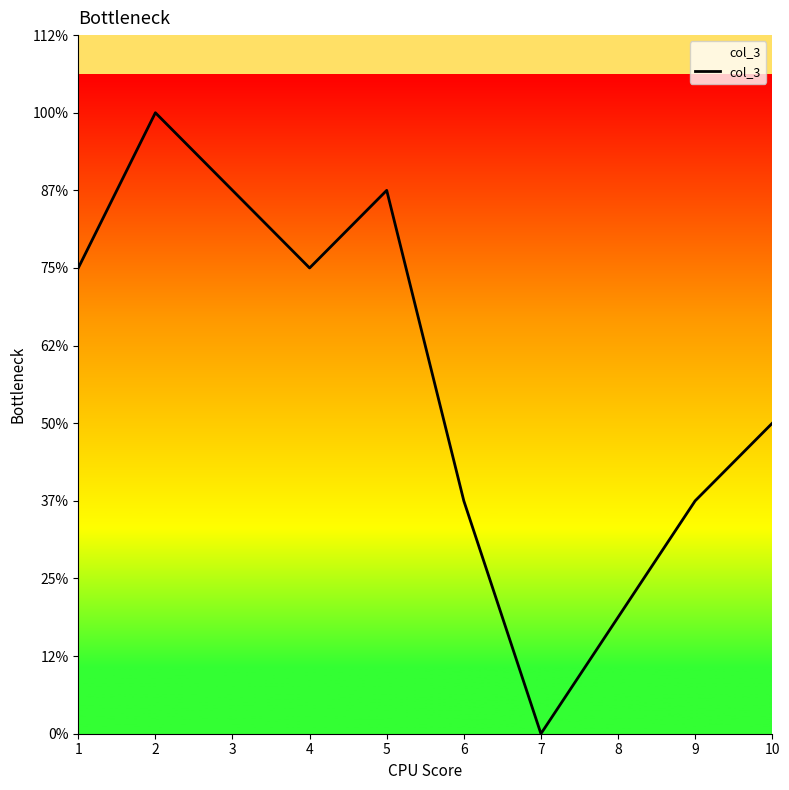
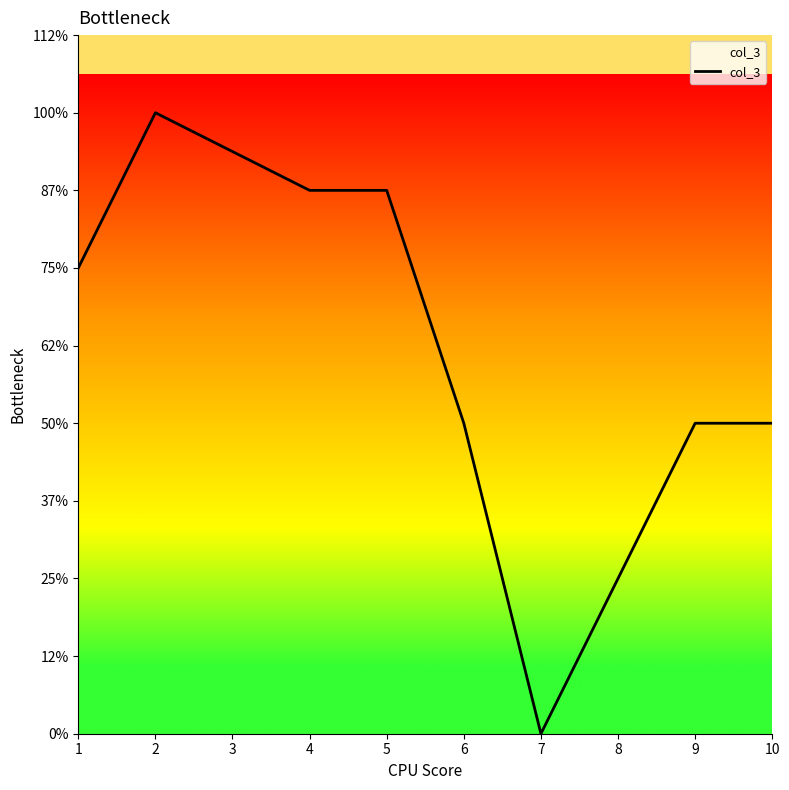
4: 75% -> 87%
6: 37% -> 50%
9: 37% -> 50%
